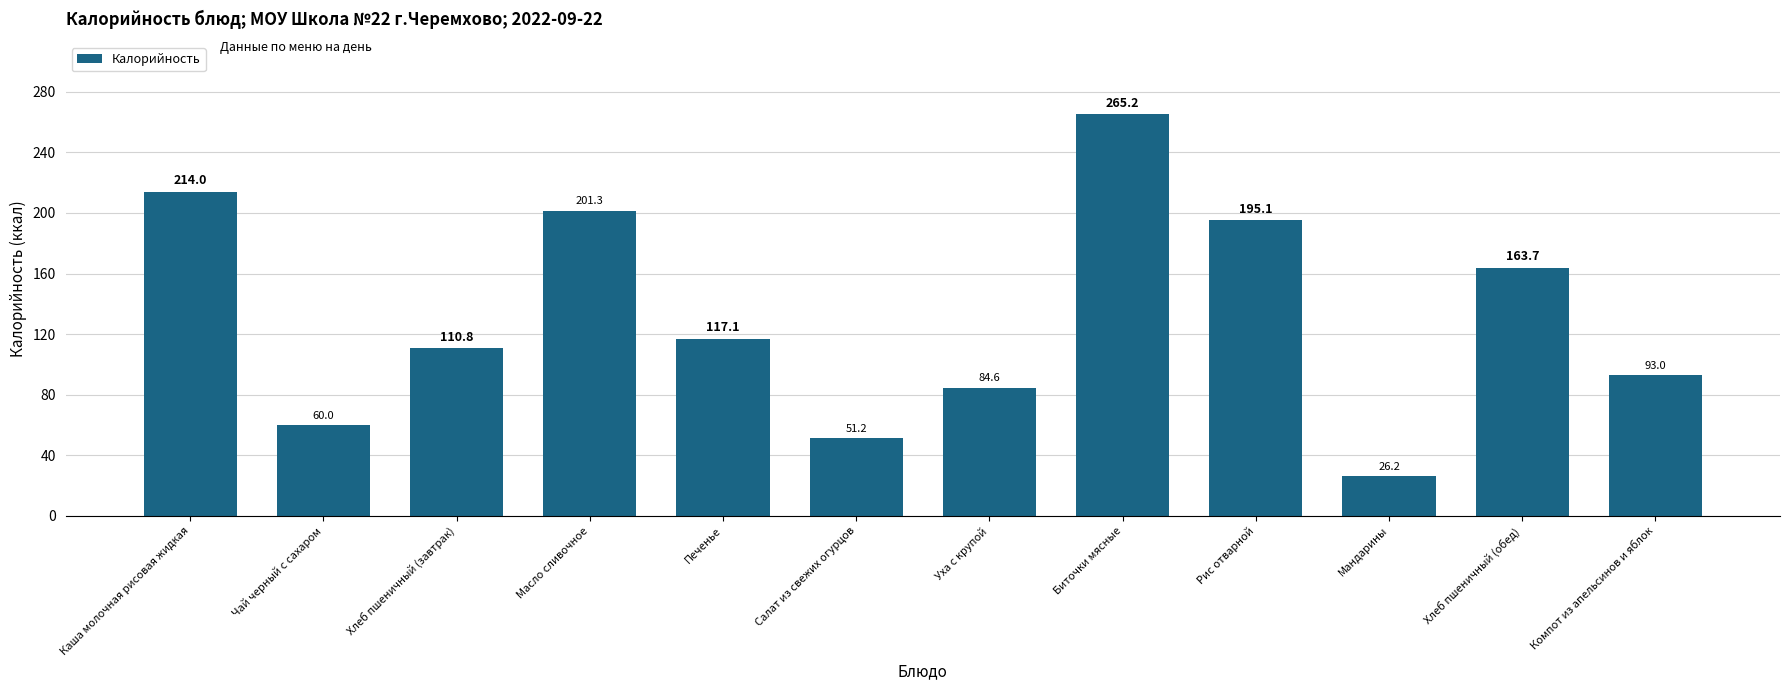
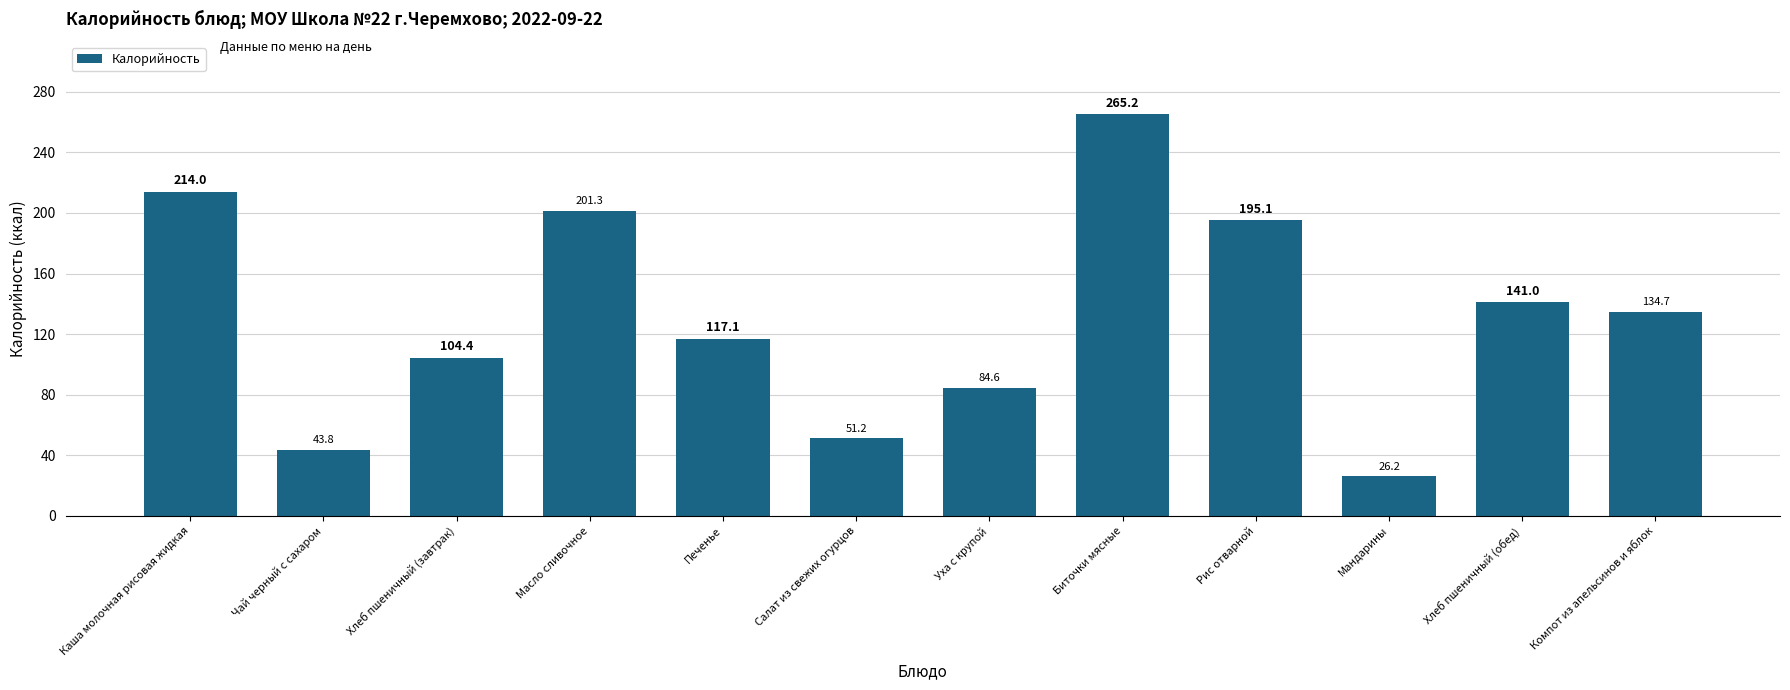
Чай черный с сахаром: 60.0 -> 43.8
Хлеб пшеничный (завтрак): 110.8 -> 104.4
Хлеб пшеничный (обед): 163.7 -> 141.0
Компот из апельсинов и яблок: 93.0 -> 134.7
